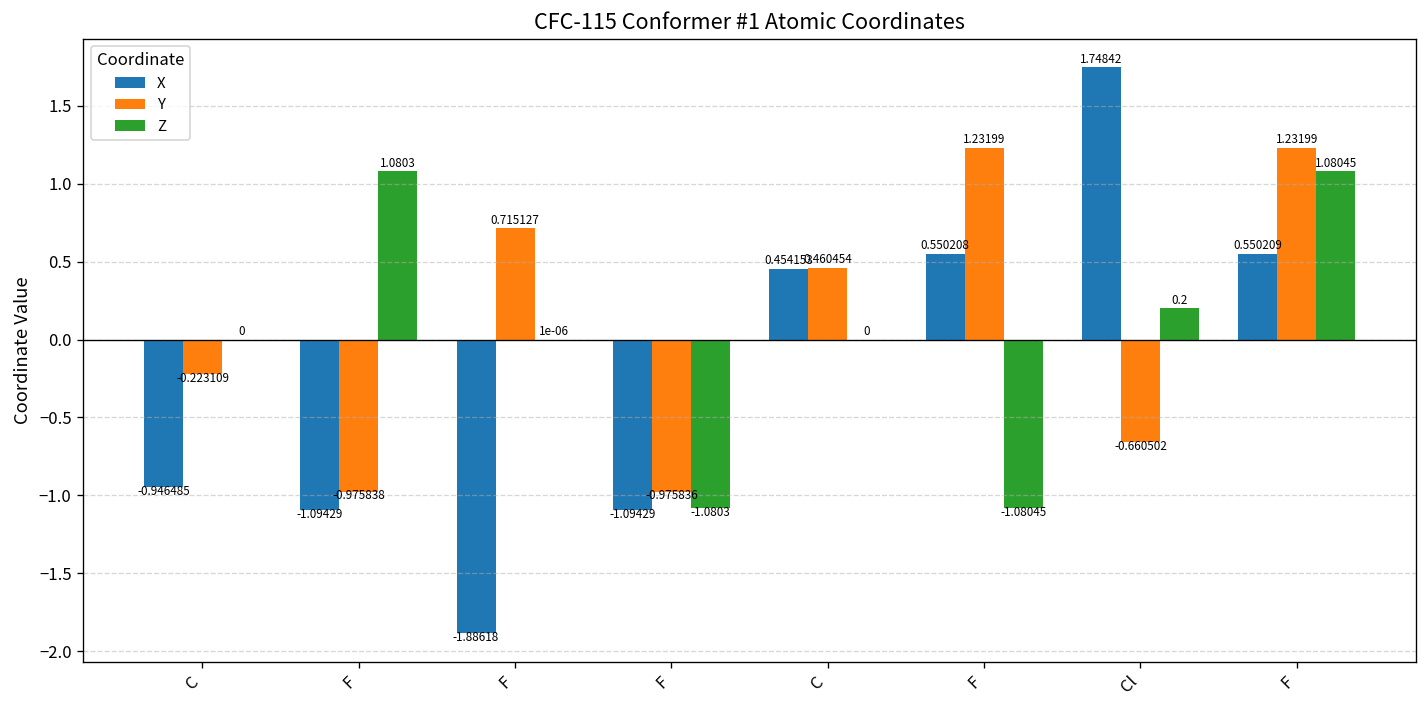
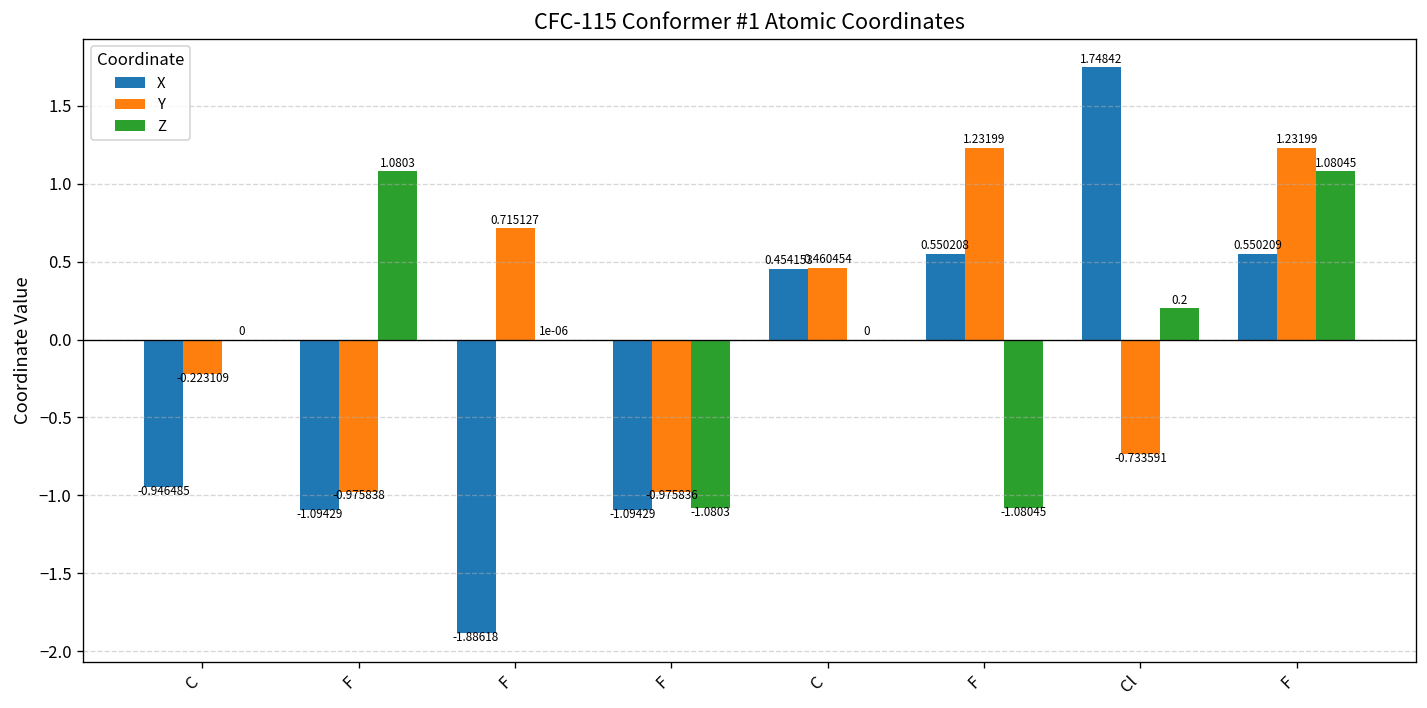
Y, Cl: -0.660502 -> -0.733591
